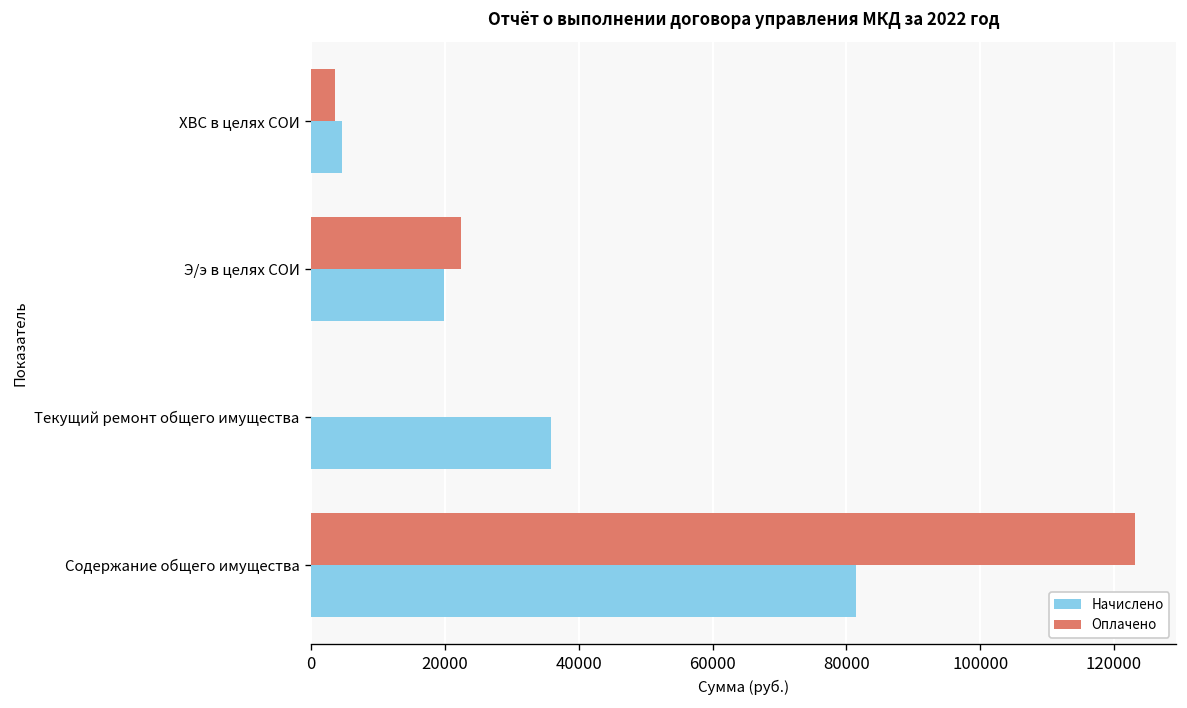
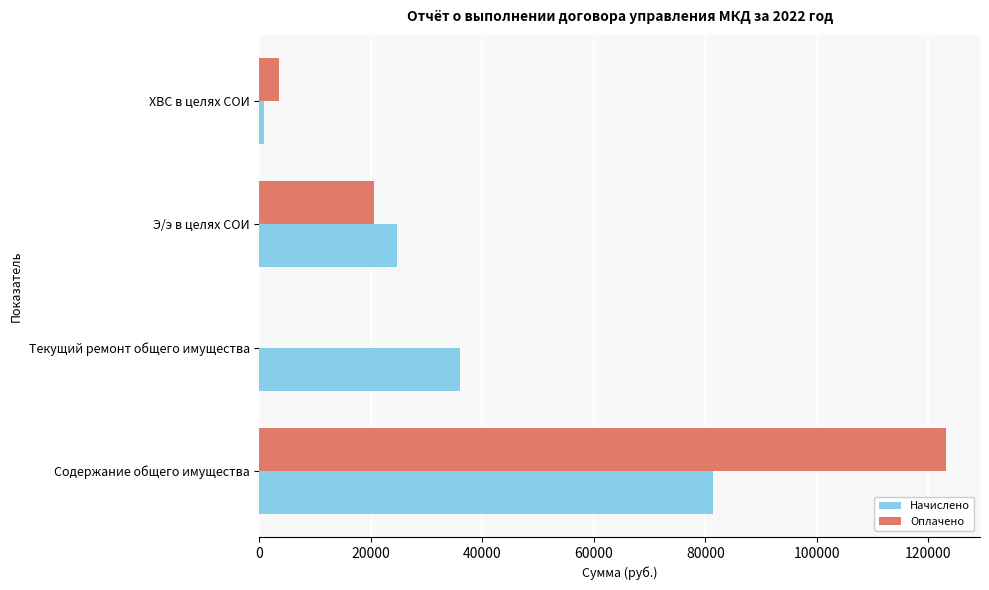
Начислено, ХВС в целях СОИ: 5000 -> 1000
Оплачено, Э/э в целях СОИ: 22000 -> 21000
Начислено, Э/э в целях СОИ: 20000 -> 25000
